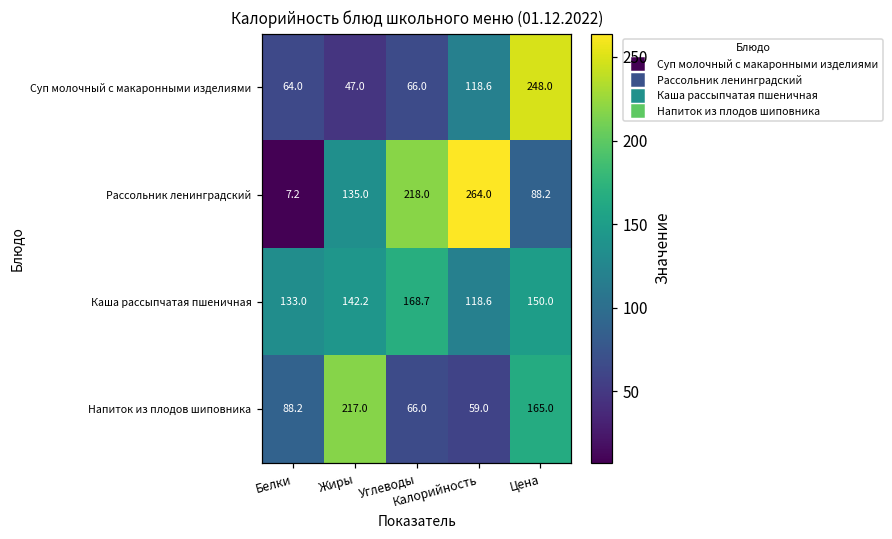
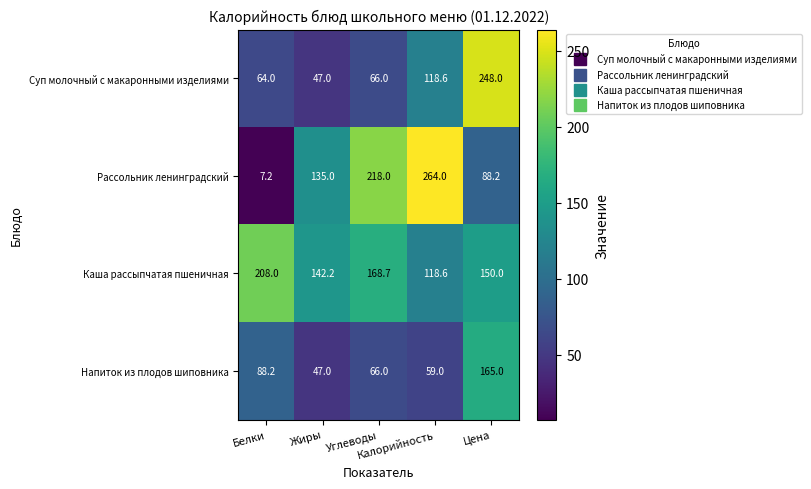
Каша рассыпчатая пшеничная, Белки: 133.0 -> 208.0
Напиток из плодов шиповника, Жиры: 217.0 -> 47.0
